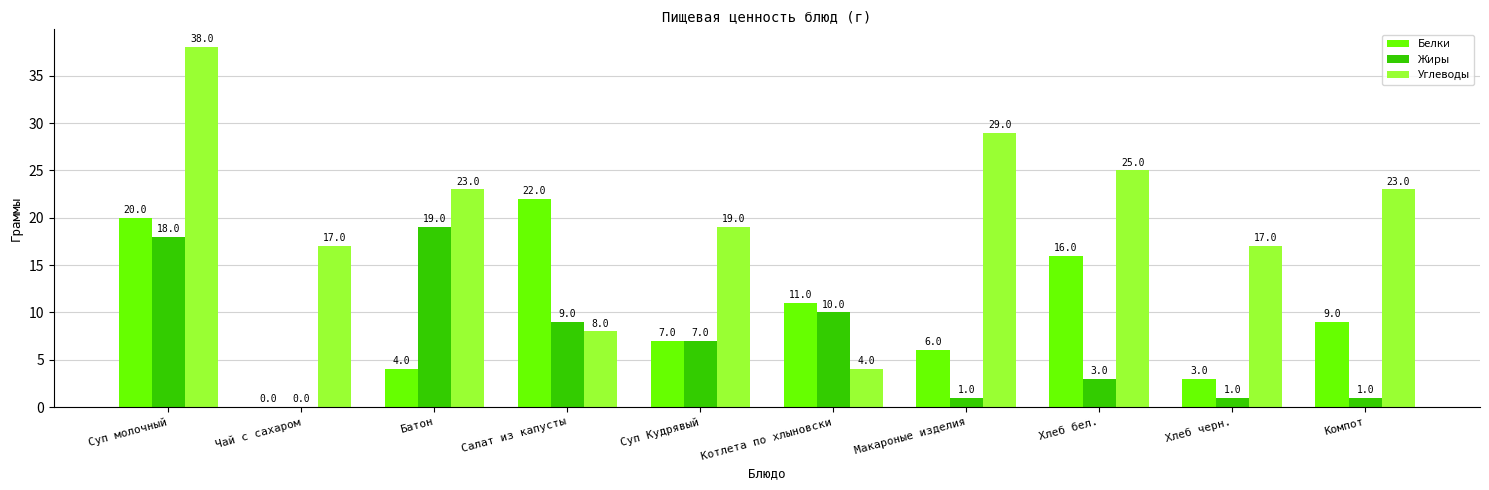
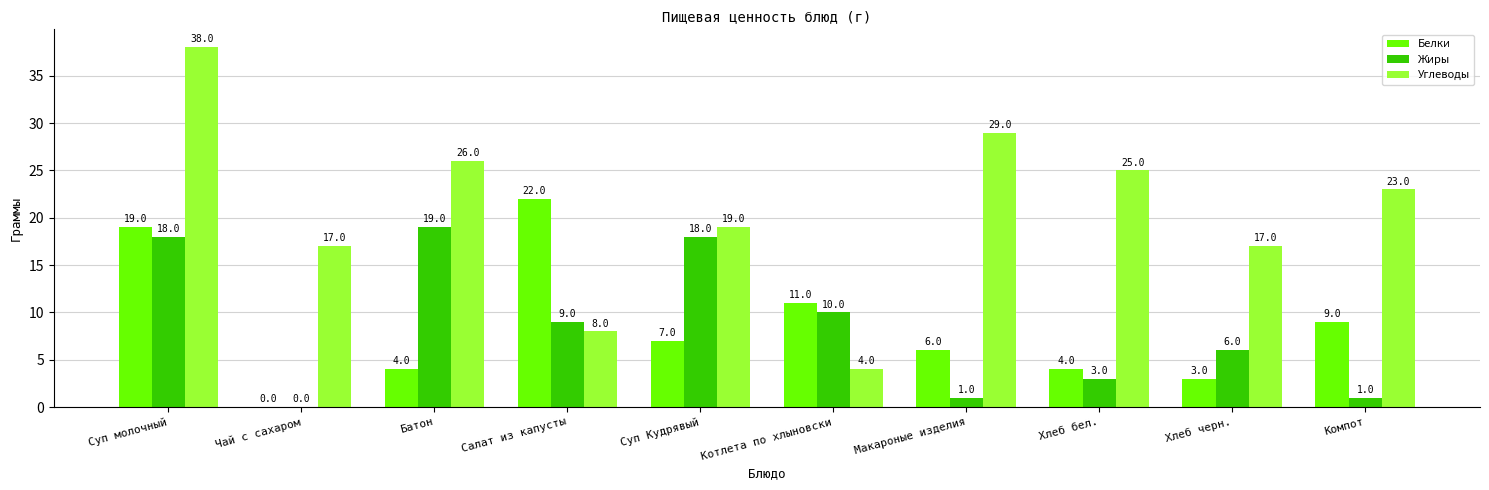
Белки, Суп молочный: 20.0 -> 19.0
Углеводы, Батон: 23.0 -> 26.0
Жиры, Суп Кудрявый: 7.0 -> 18.0
Белки, Хлеб бел.: 16.0 -> 4.0
Жиры, Хлеб черн.: 1.0 -> 6.0
